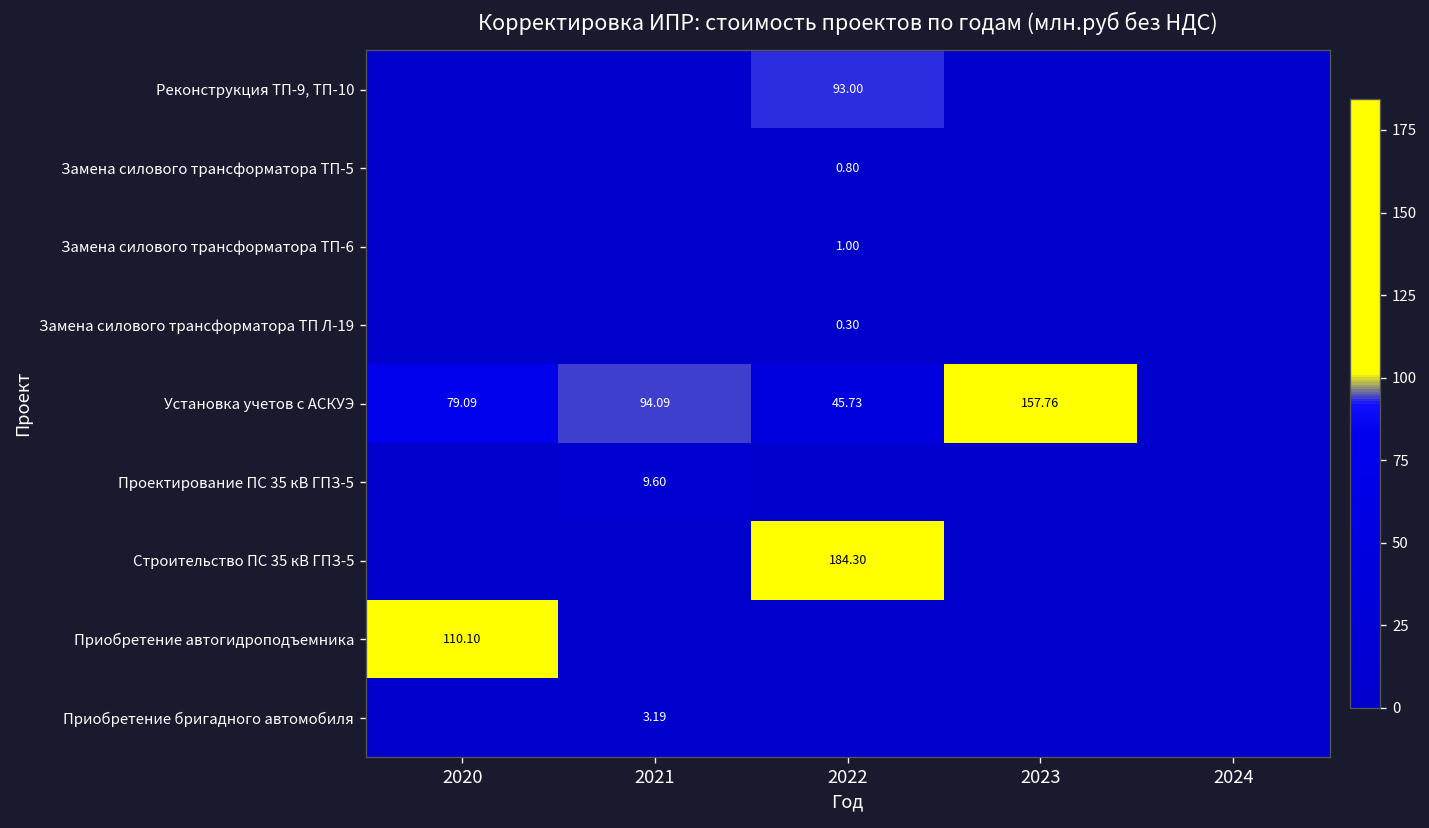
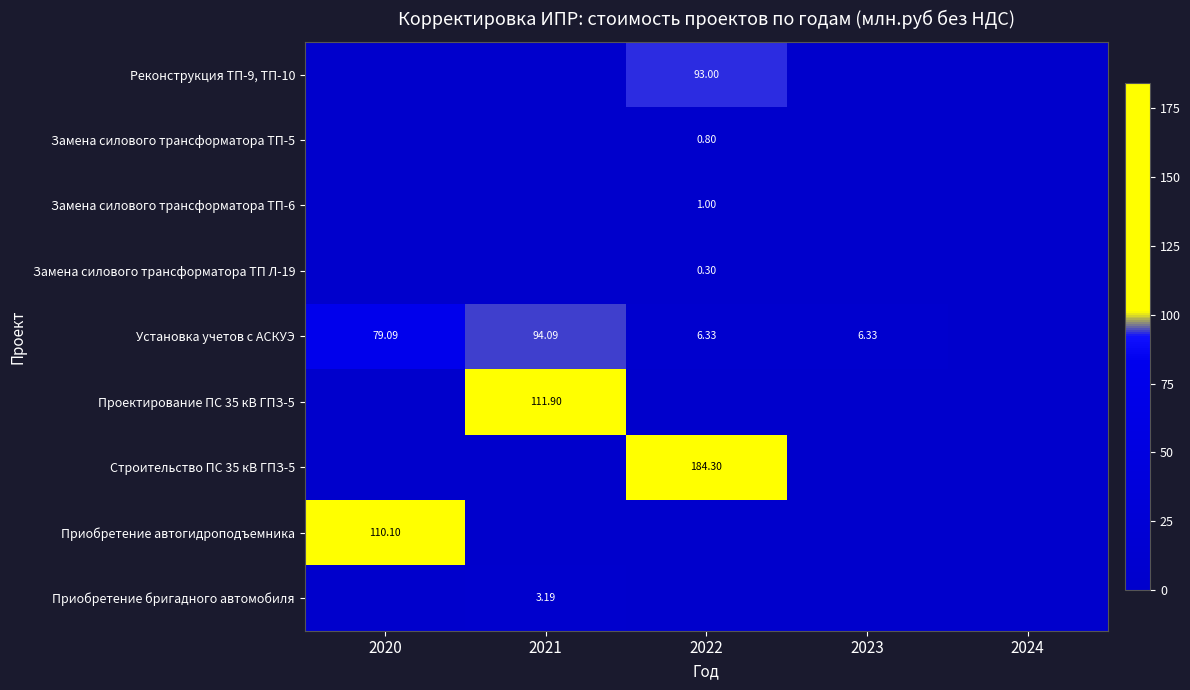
Установка учетов с АСКУЭ, 2022: 45.73 -> 6.33
Установка учетов с АСКУЭ, 2023: 157.76 -> 6.33
Проектирование ПС 35 кВ ГПЗ-5, 2021: 9.60 -> 111.90
